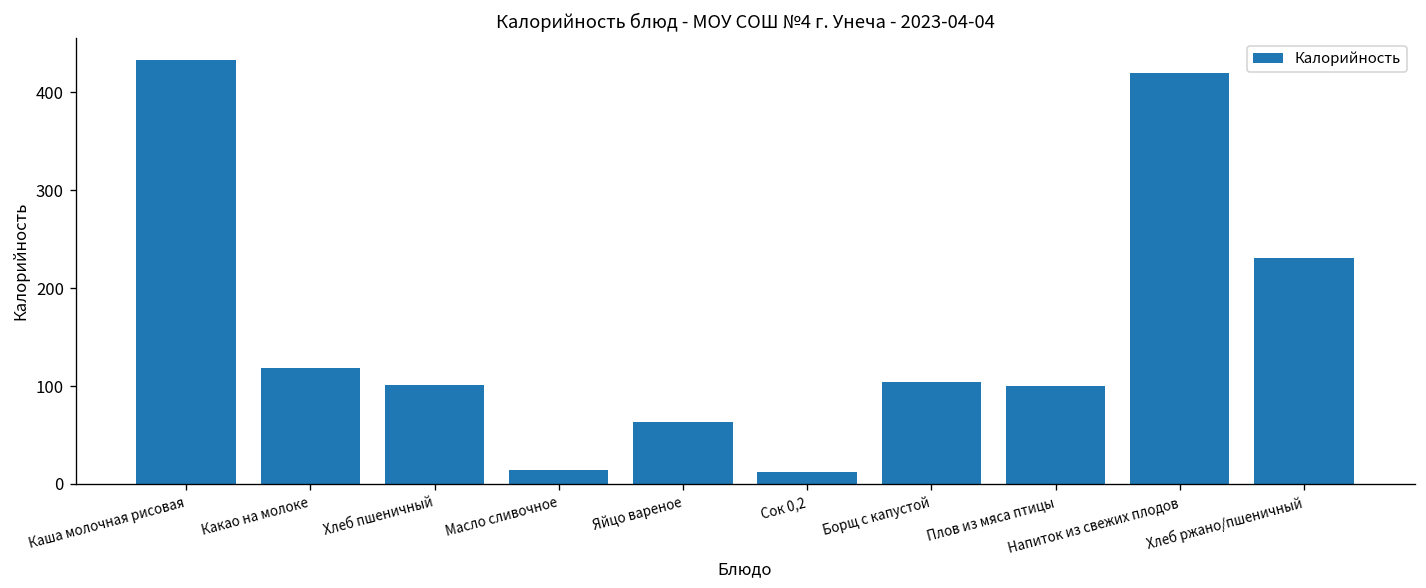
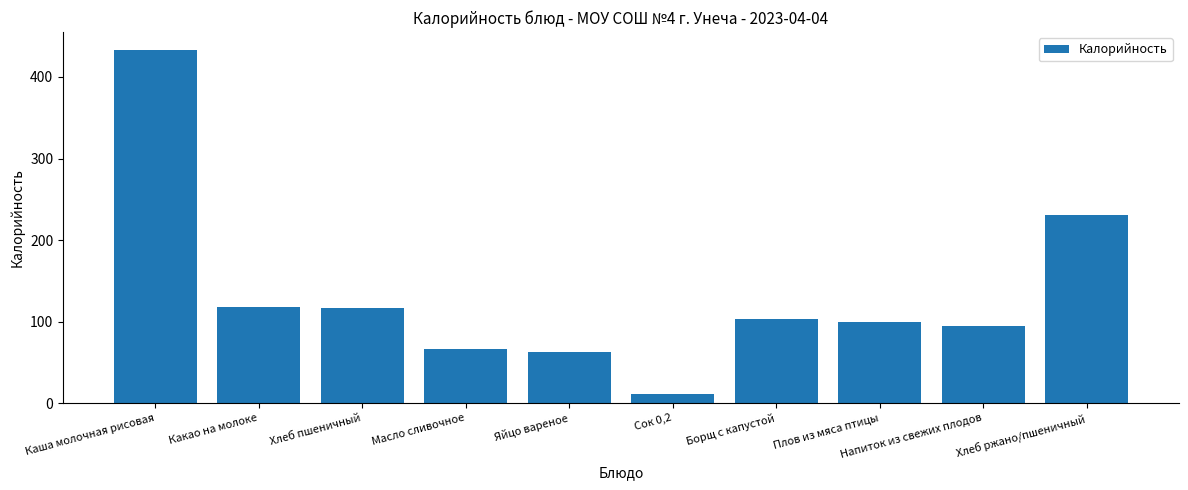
Хлеб пшеничный: 100 -> 120
Масло сливочное: 10 -> 70
Напиток из свежих плодов: 420 -> 90
